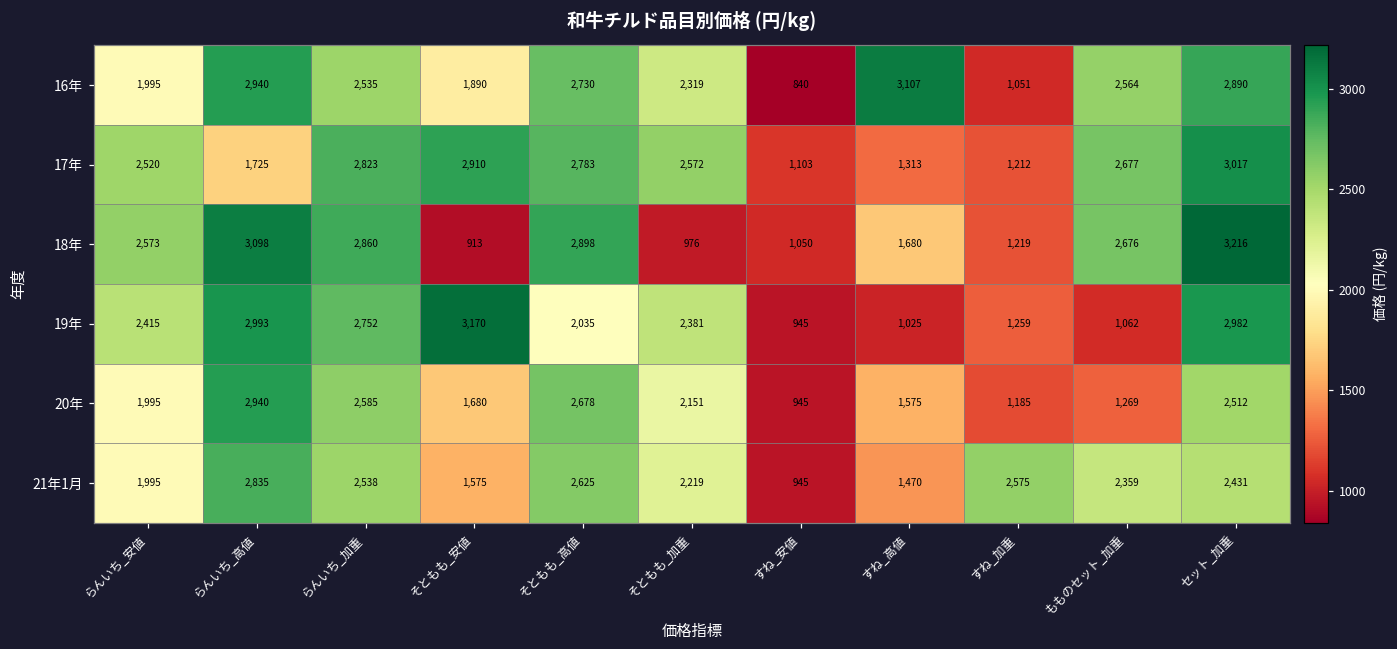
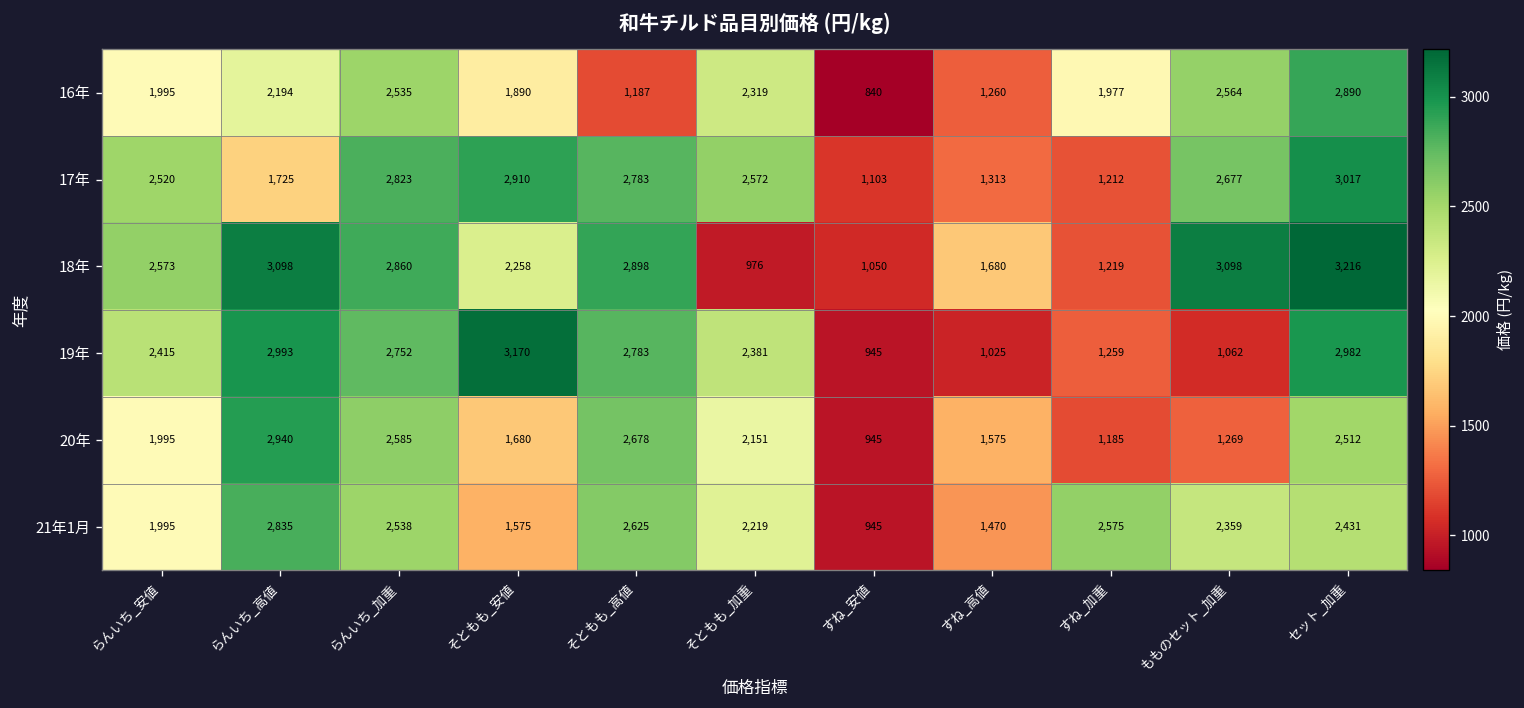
16年, らんいち_高値: 2,940 -> 2,194
16年, そともも_高値: 2,730 -> 1,187
16年, すね_高値: 3,107 -> 1,260
16年, すね_加重: 1,051 -> 1,977
18年, そともも_安値: 913 -> 2,258
18年, もものセット_加重: 2,676 -> 3,098
19年, そともも_高値: 2,035 -> 2,783
